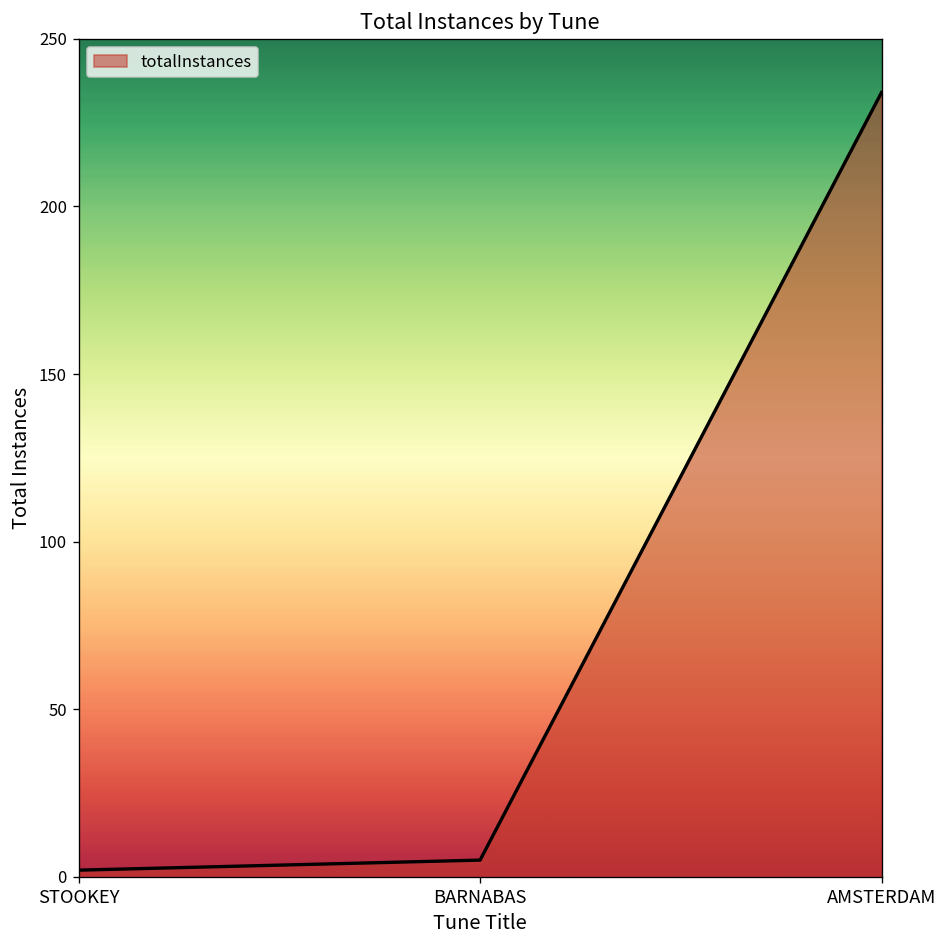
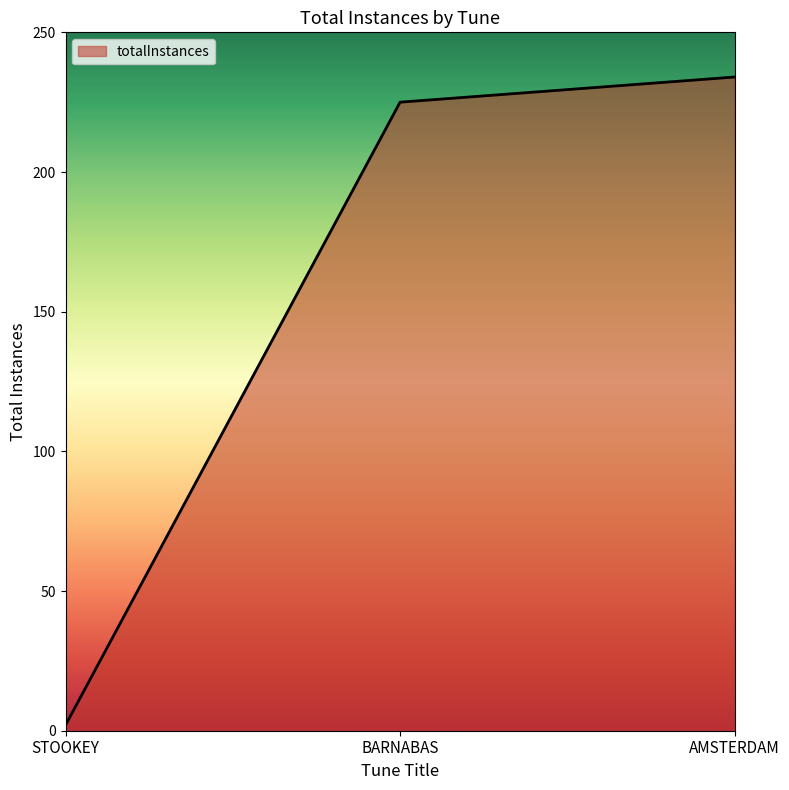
BARNABAS: 5 -> 225
